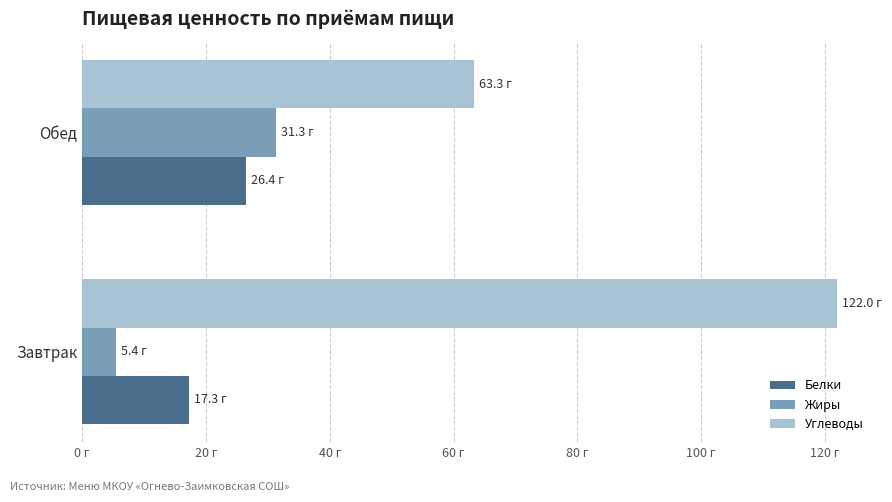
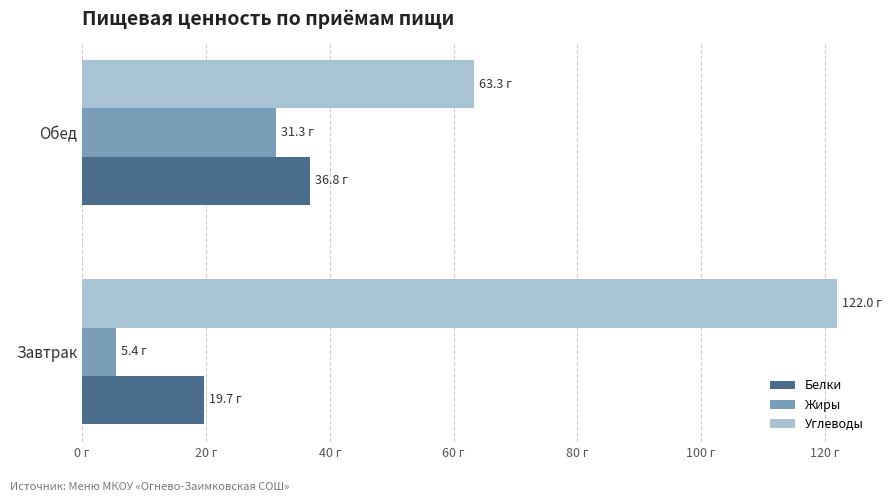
Белки, Обед: 26.4 -> 36.8
Белки, Завтрак: 17.3 -> 19.7
